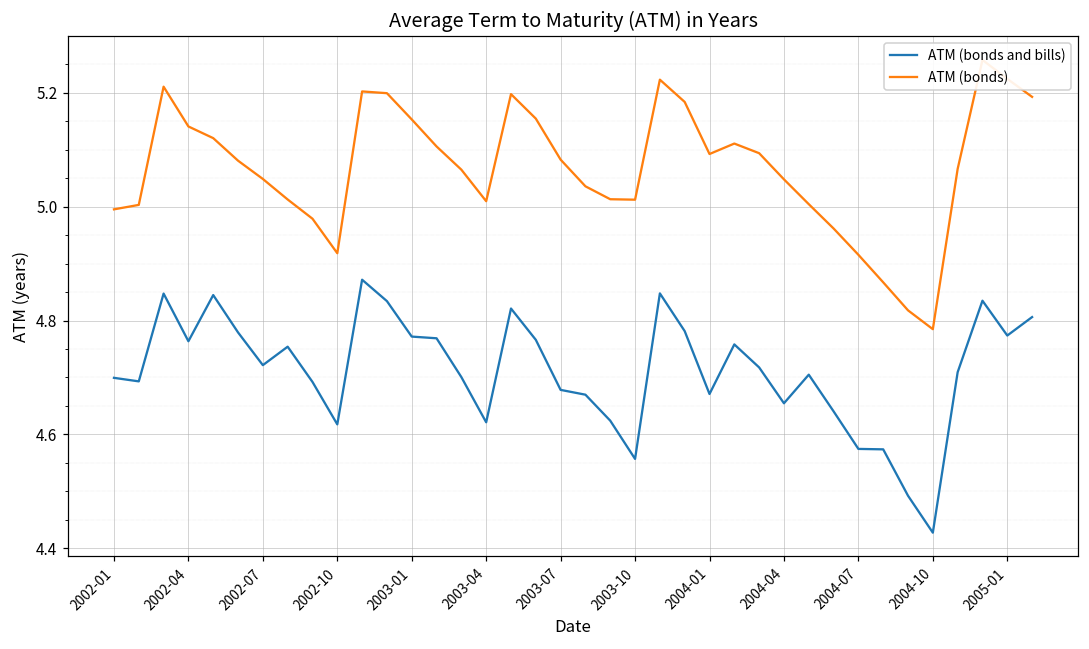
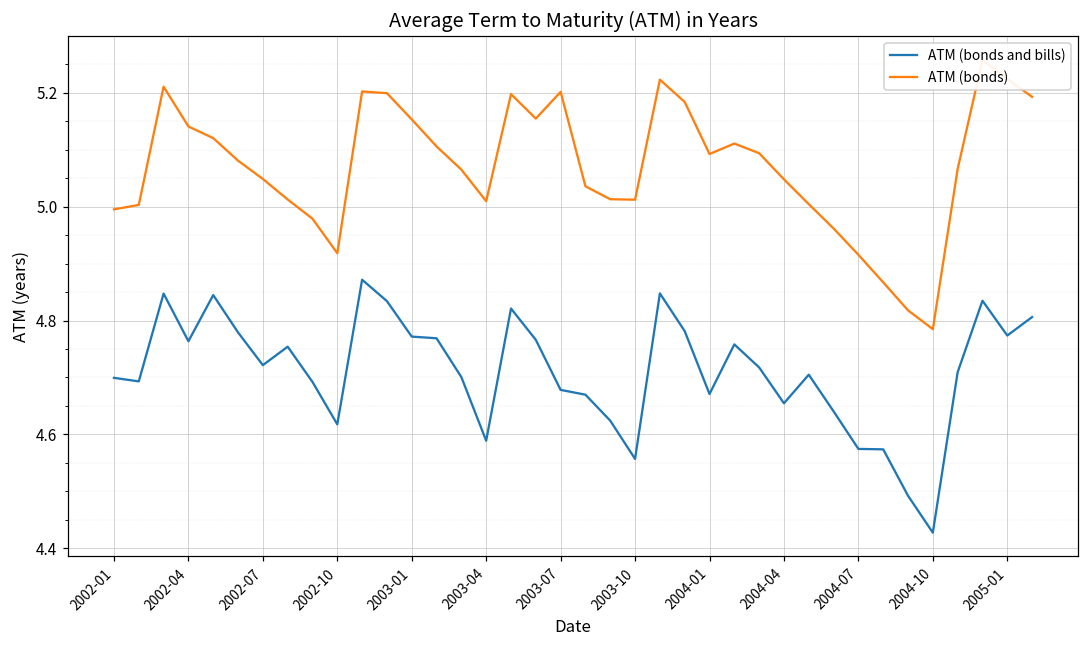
ATM (bonds and bills), 2003-04: 4.62 -> 4.59
ATM (bonds), 2003-07: 5.08 -> 5.20
